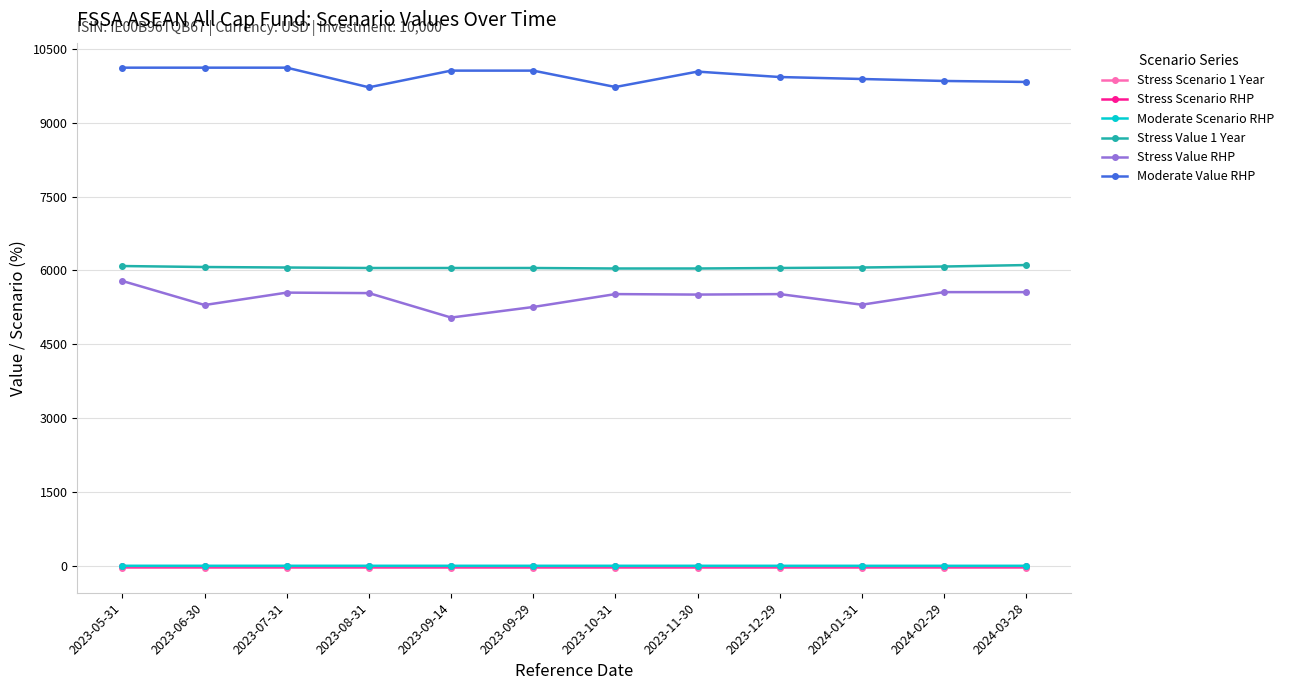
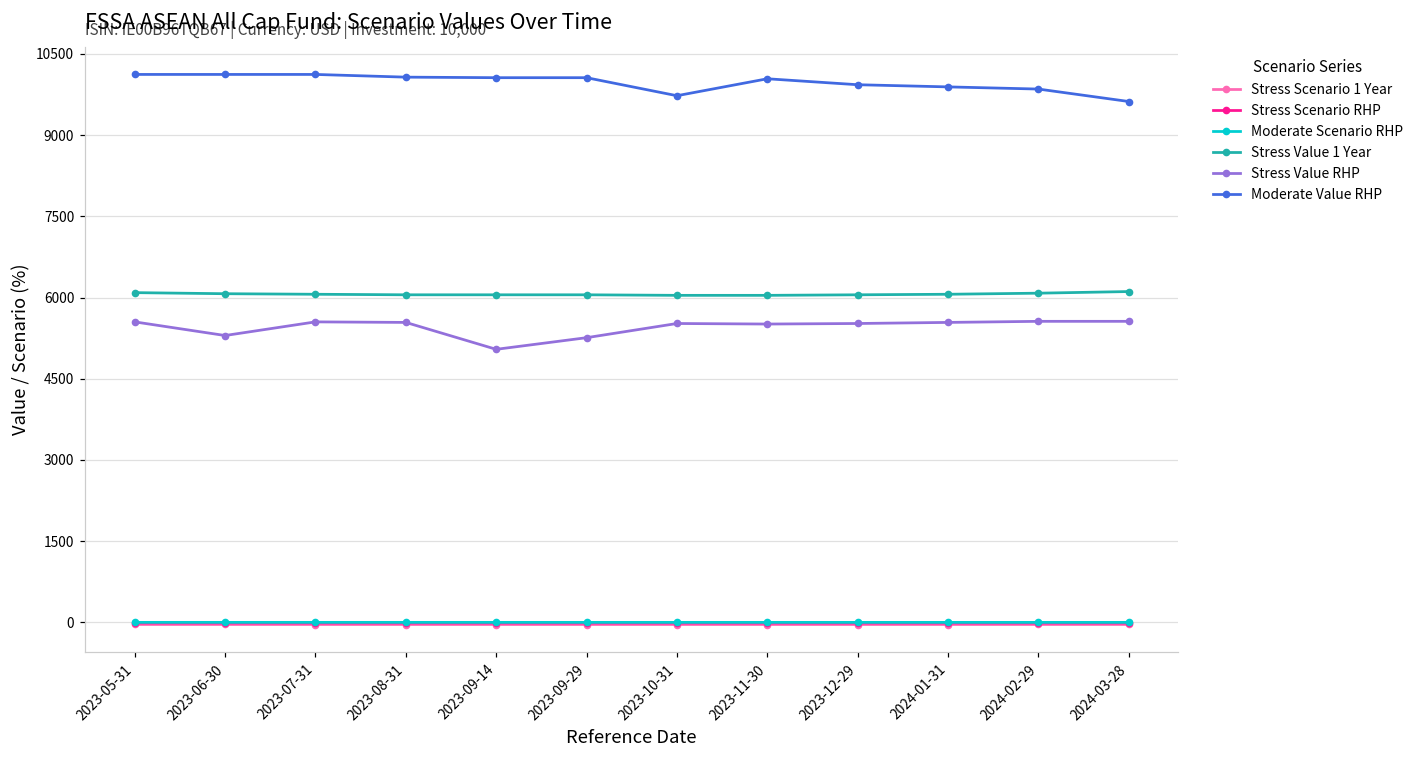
Stress Value RHP, 2023-05-31: 5800 -> 5600
Moderate Value RHP, 2023-08-31: 9700 -> 10100
Stress Value RHP, 2024-01-31: 5300 -> 5500
Moderate Value RHP, 2024-03-28: 9800 -> 9600
